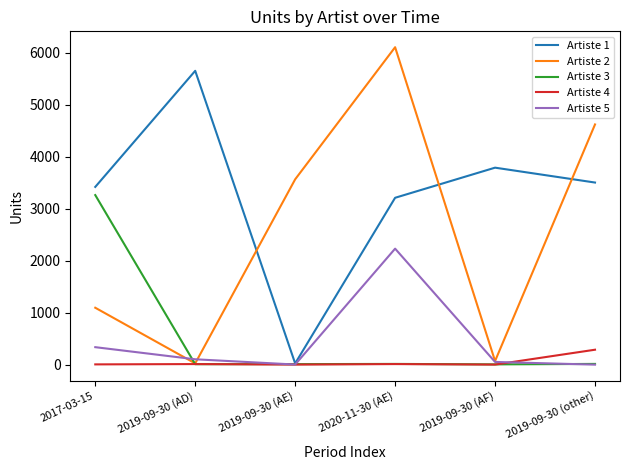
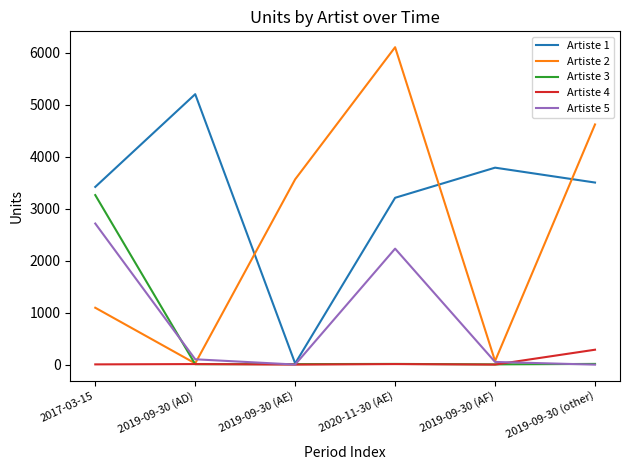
Artiste 5, 2017-03-15: 300 -> 2700
Artiste 1, 2019-09-30 (AD): 5600 -> 5200
